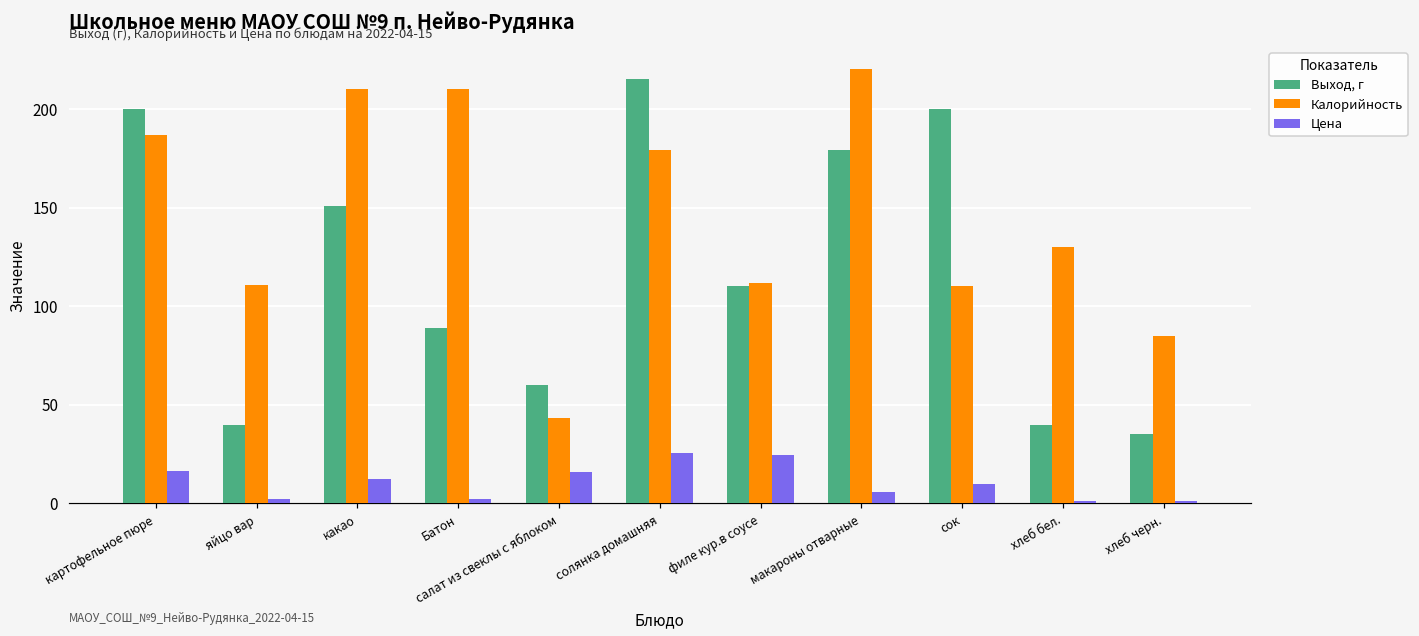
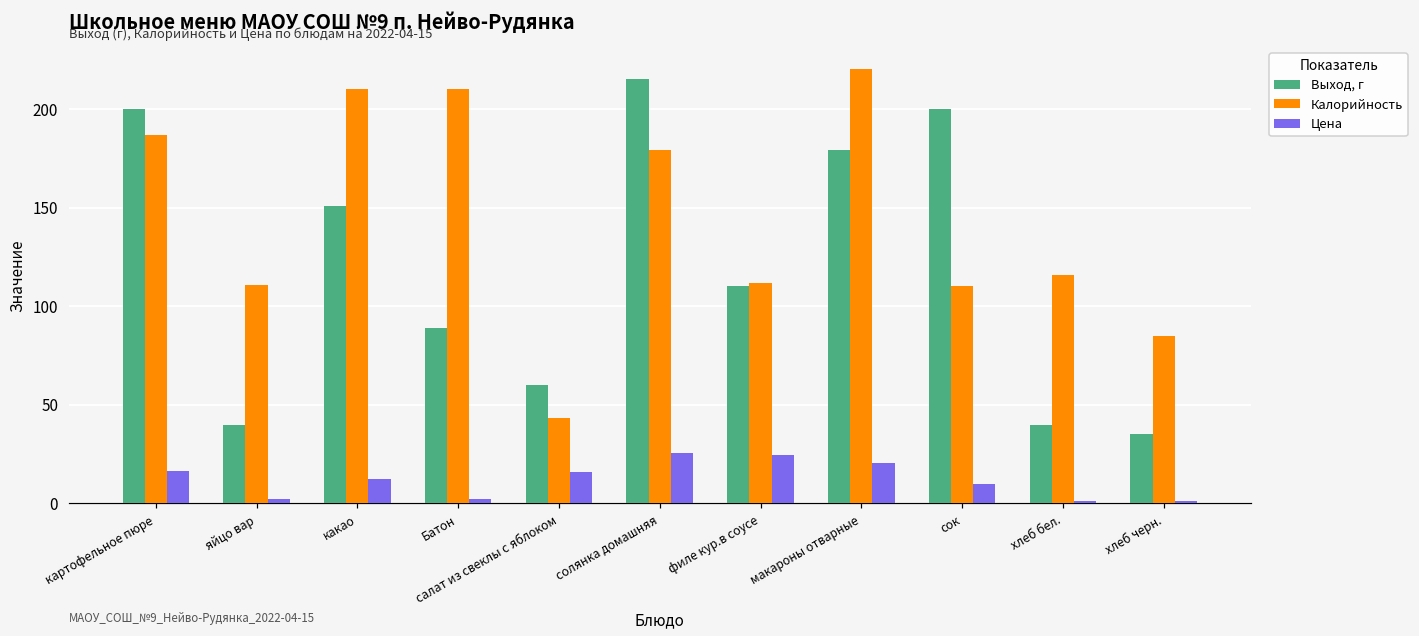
Цена, макароны отварные: 6 -> 21
Калорийность, хлеб бел.: 130 -> 116
